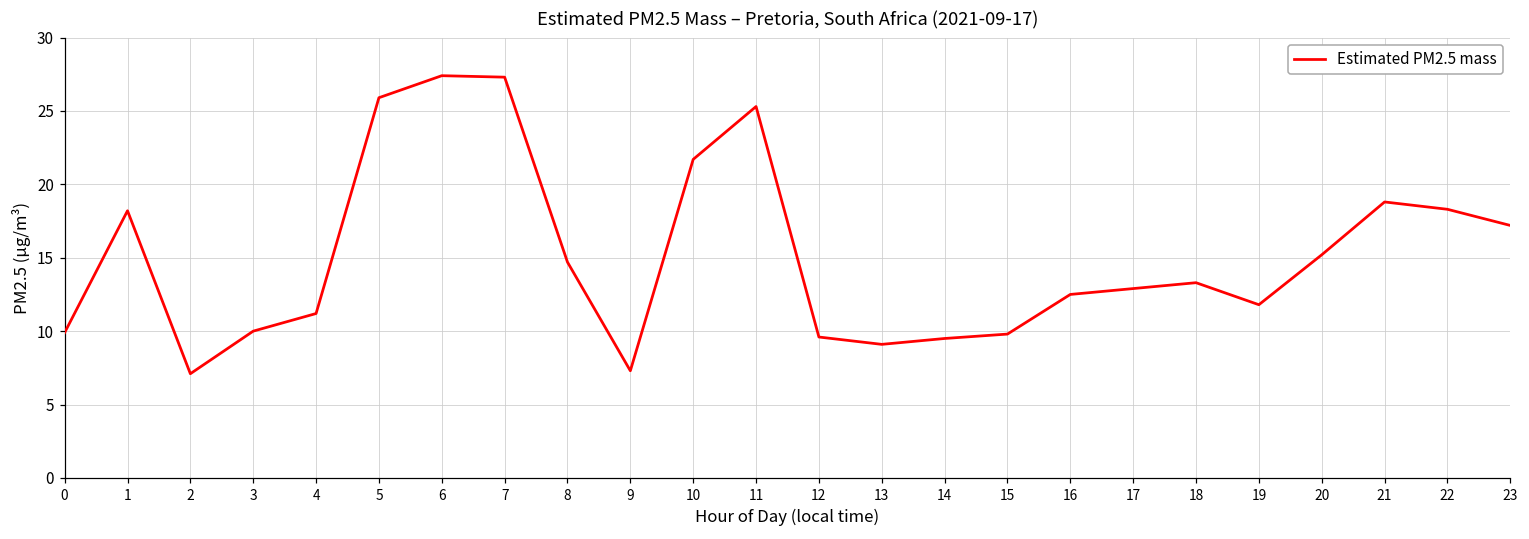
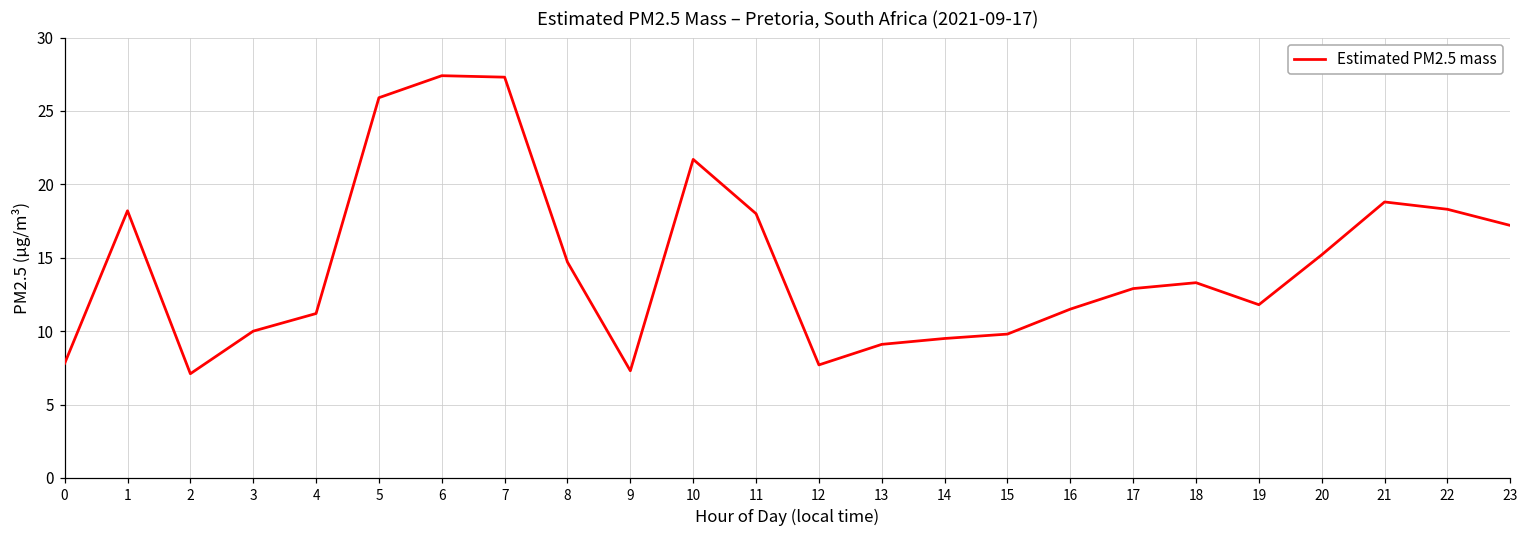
0: 9.9 -> 7.8
11: 25.3 -> 18.0
12: 9.6 -> 7.7
16: 12.5 -> 11.5
